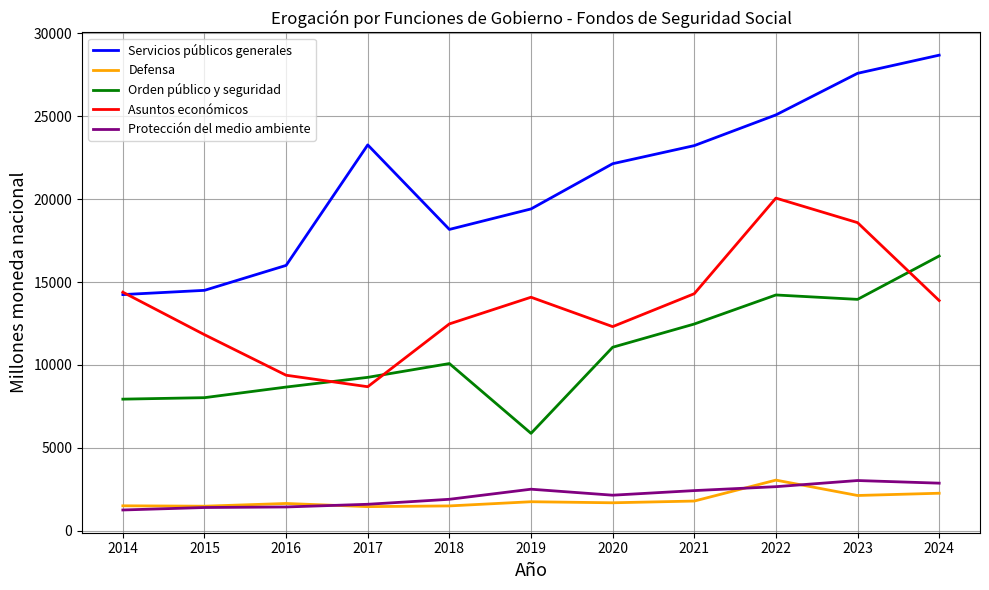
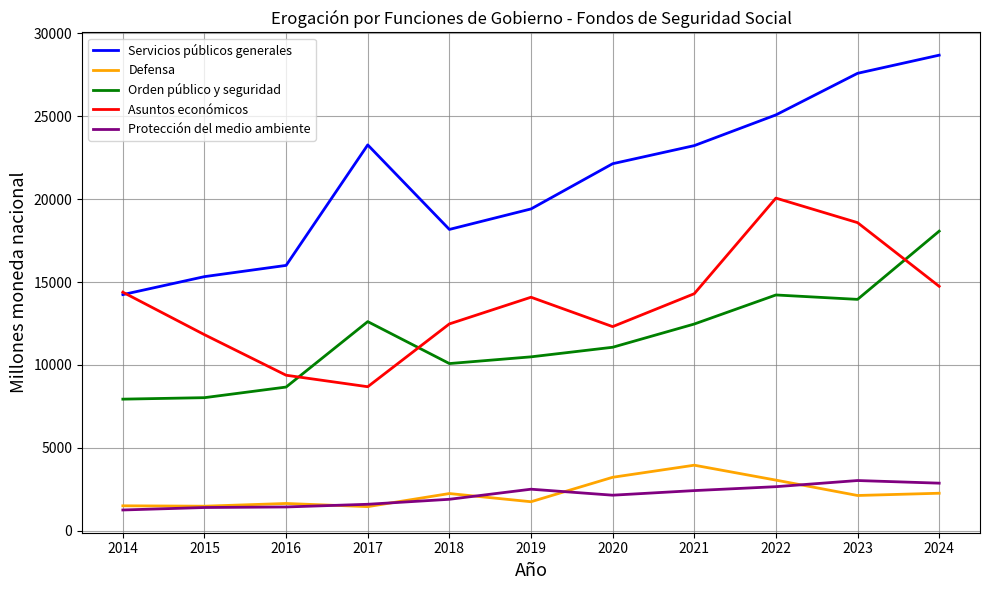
Servicios públicos generales, 2015: 14500 -> 15300
Orden público y seguridad, 2017: 9200 -> 12600
Defensa, 2018: 1500 -> 2200
Orden público y seguridad, 2019: 5900 -> 10500
Defensa, 2020: 1700 -> 3200
Defensa, 2021: 1800 -> 3900
Orden público y seguridad, 2024: 16600 -> 18100
Asuntos económicos, 2024: 13900 -> 14700
